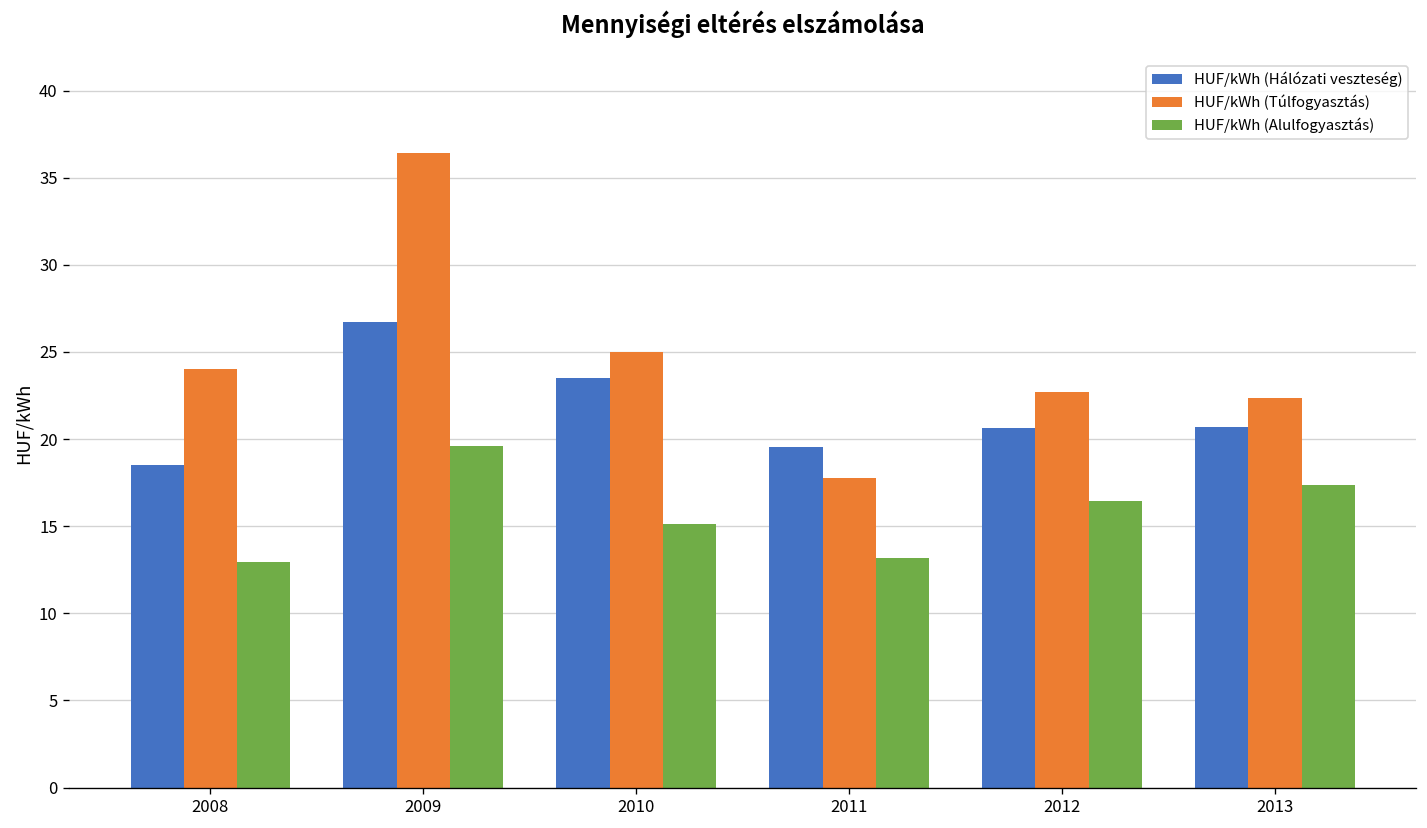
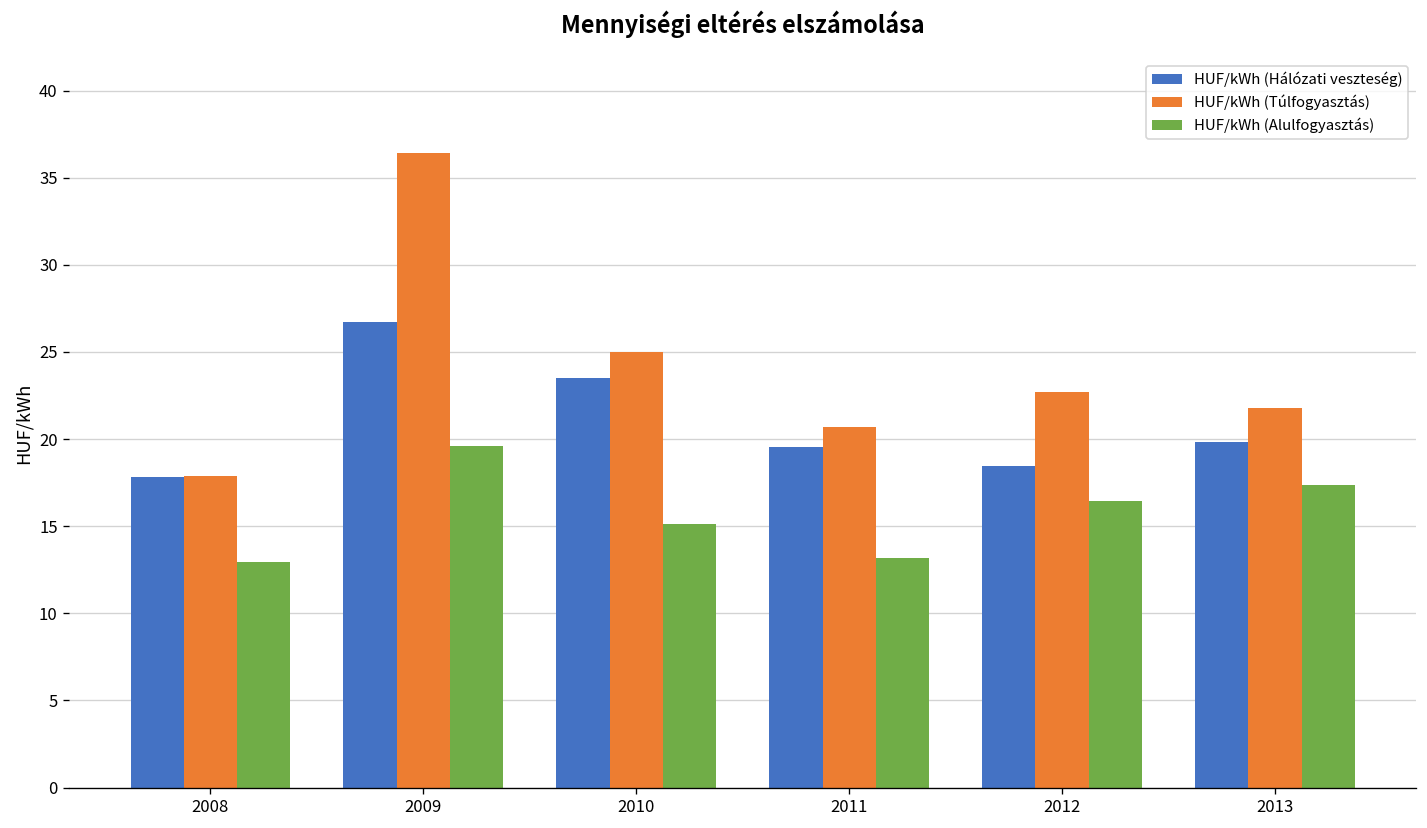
HUF/kWh (Hálózati veszteség), 2008: 18.5 -> 17.8
HUF/kWh (Túlfogyasztás), 2008: 24.1 -> 17.9
HUF/kWh (Túlfogyasztás), 2011: 17.8 -> 20.7
HUF/kWh (Hálózati veszteség), 2012: 20.7 -> 18.4
HUF/kWh (Hálózati veszteség), 2013: 20.7 -> 19.8
HUF/kWh (Túlfogyasztás), 2013: 22.4 -> 21.8
